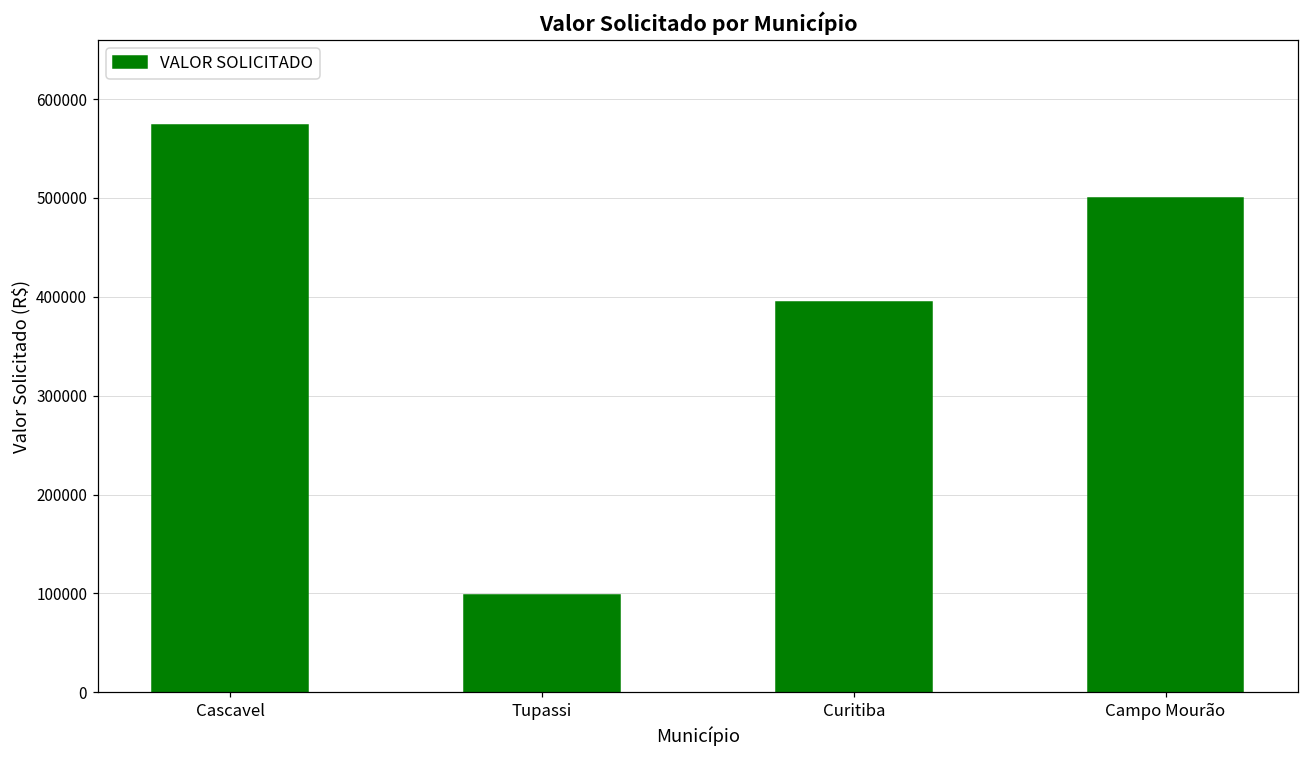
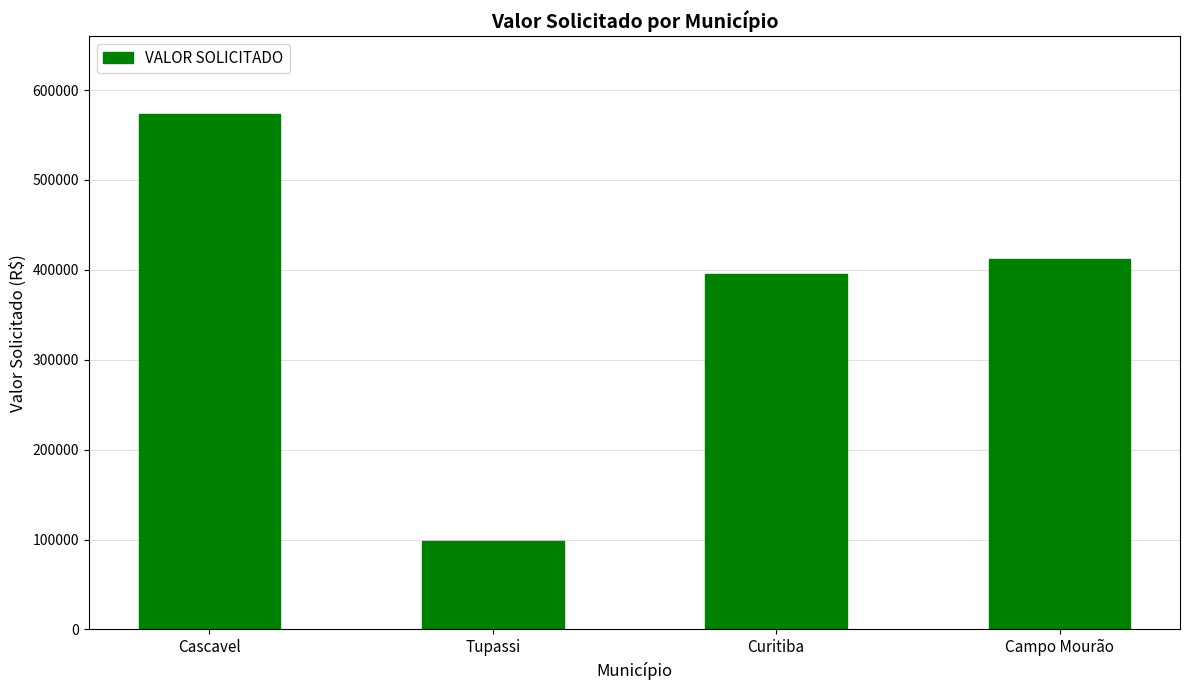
Campo Mourão: 500000 -> 410000
